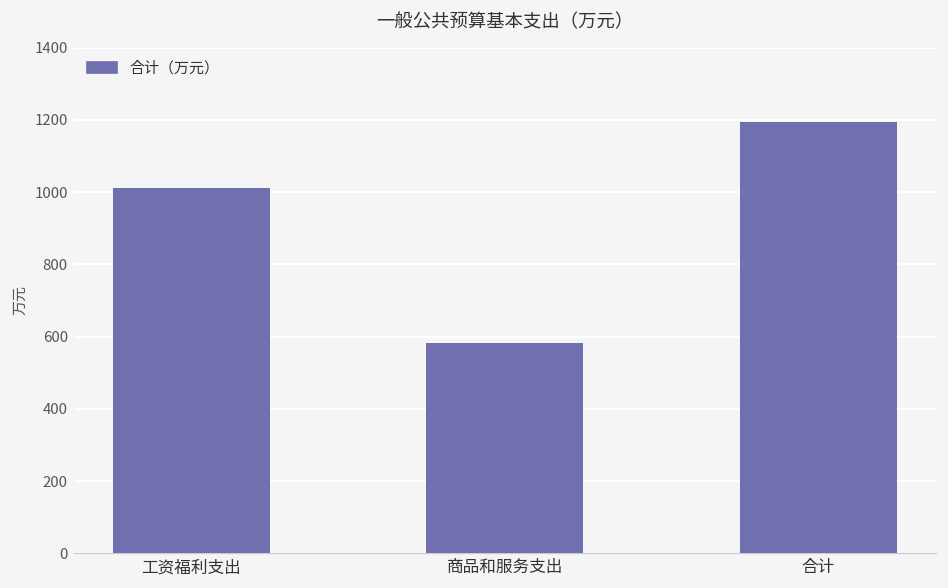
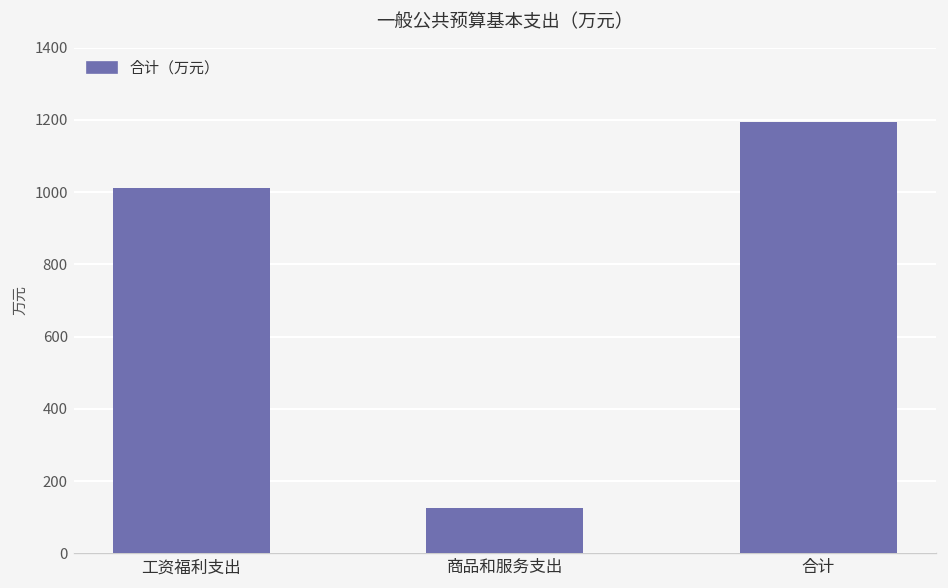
商品和服务支出: 580 -> 130
